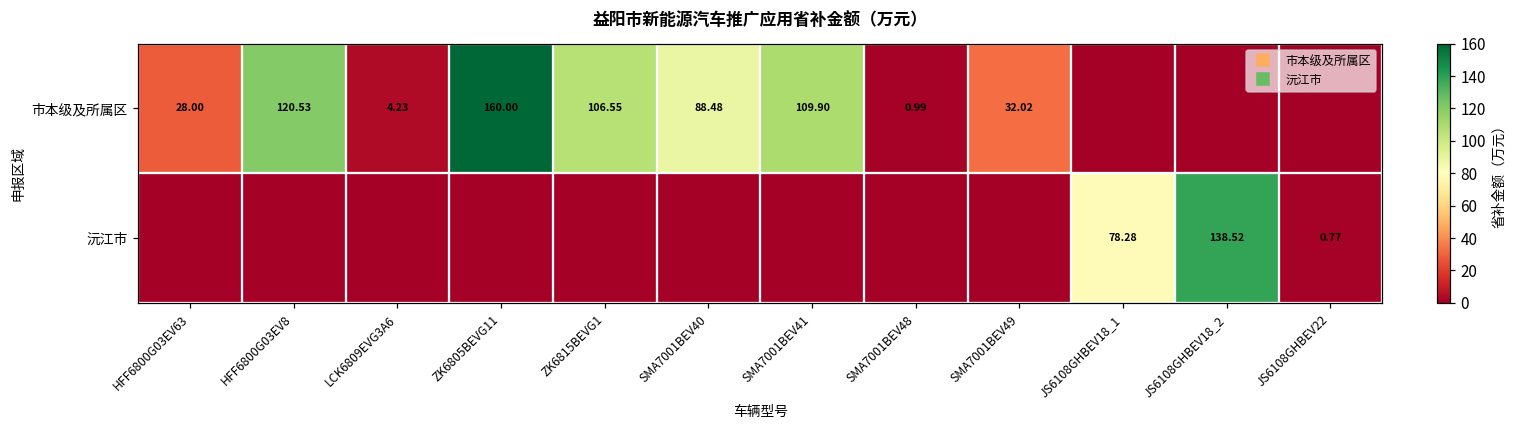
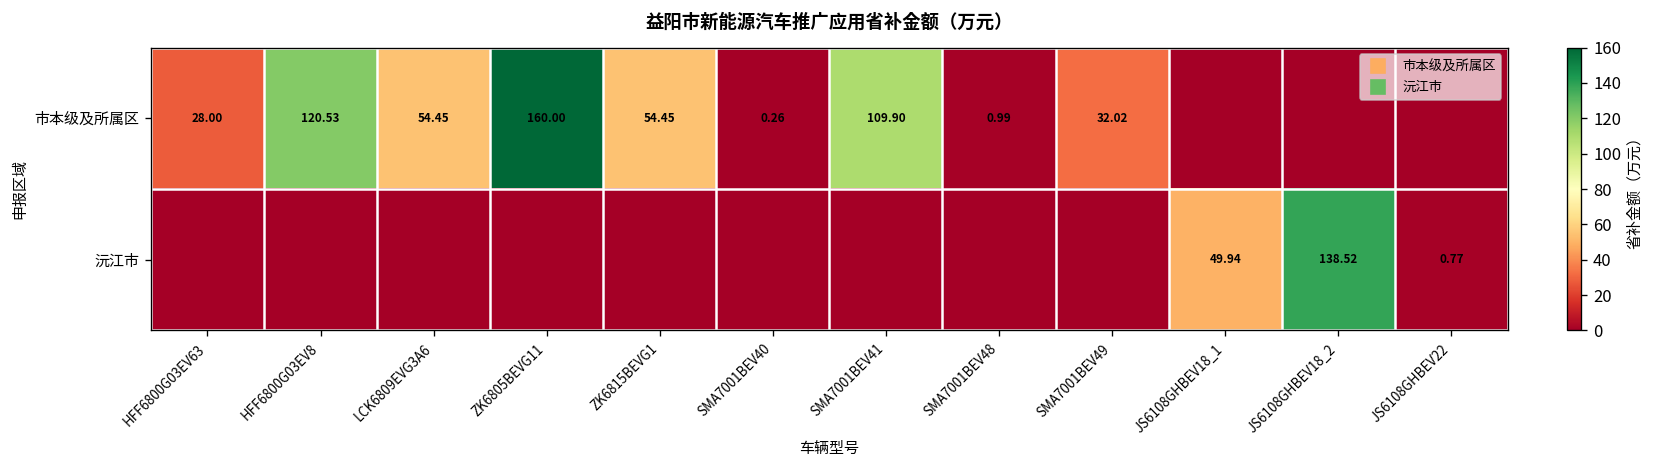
市本级及所属区, LCK6809EVG3A6: 4.23 -> 54.45
市本级及所属区, ZK6815BEVG1: 106.55 -> 54.45
市本级及所属区, SMA7001BEV40: 88.48 -> 0.26
沅江市, JS6108GHBEV18_1: 78.28 -> 49.94
